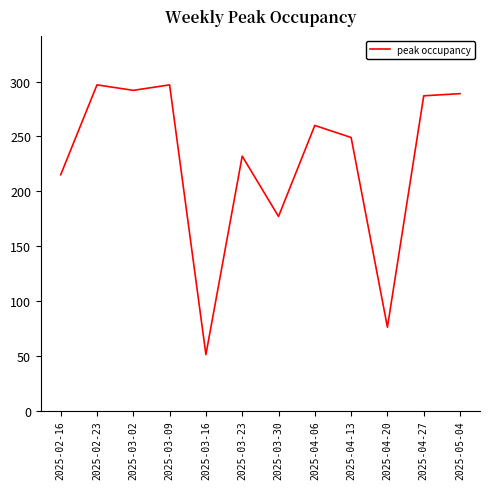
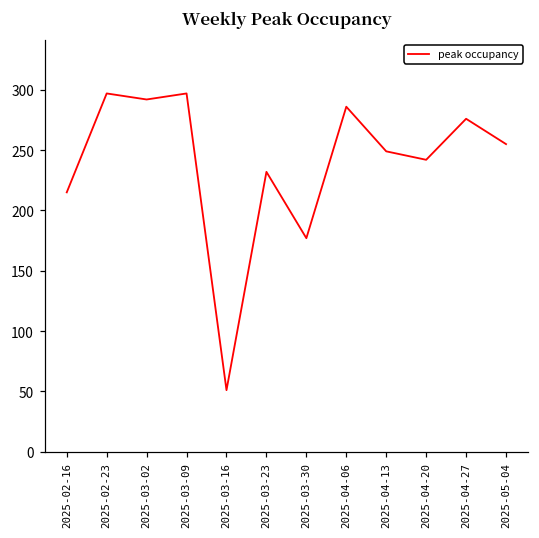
2025-04-06: 260 -> 286
2025-04-20: 76 -> 242
2025-04-27: 287 -> 276
2025-05-04: 289 -> 255
